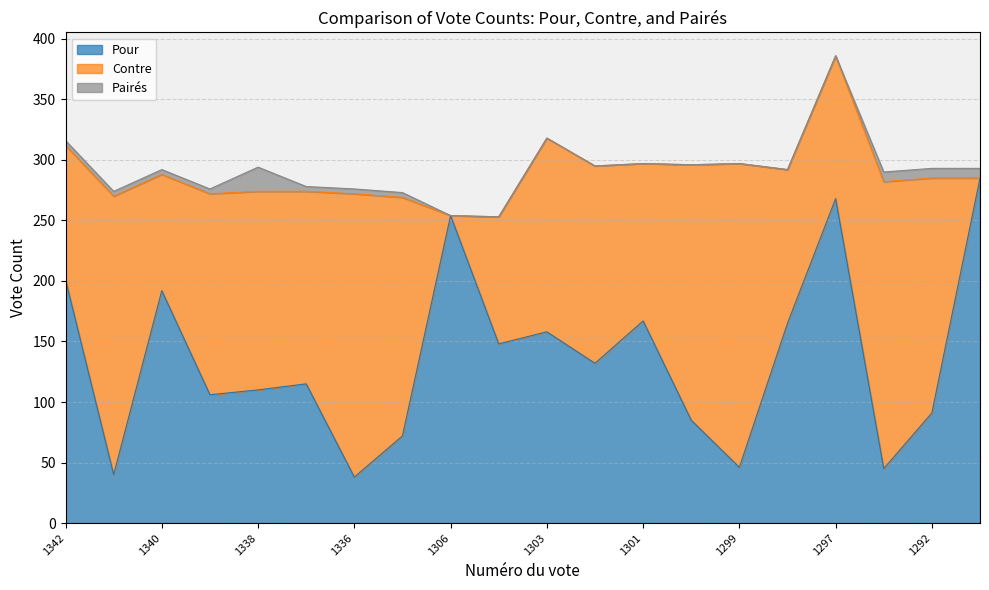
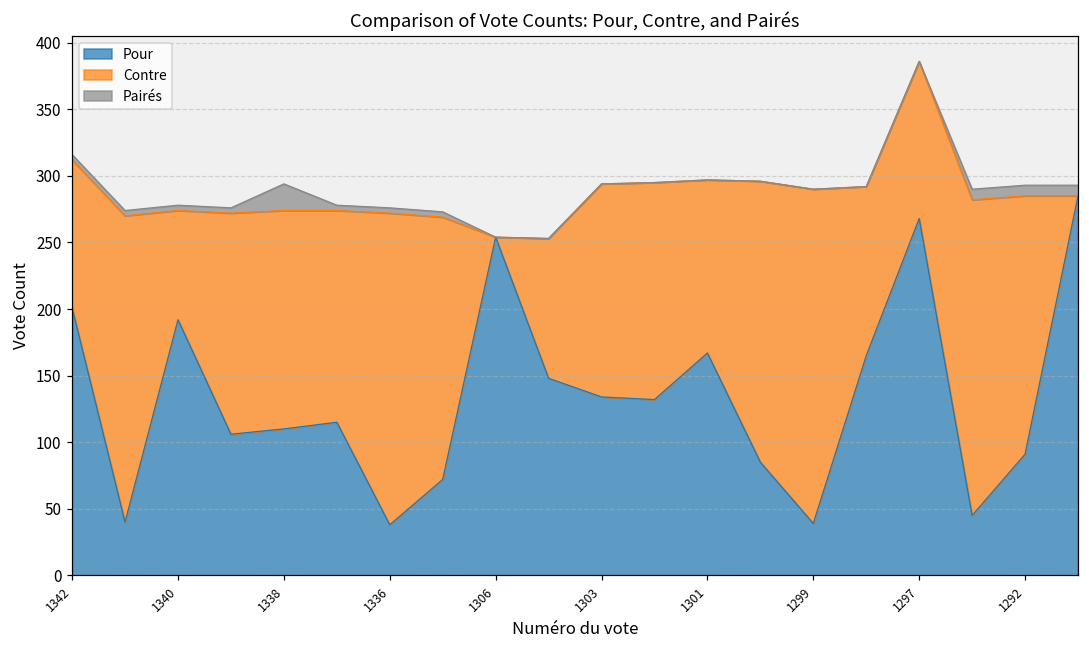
Contre, 1340: 96 -> 82
Pour, 1303: 158 -> 134
Pour, 1299: 46 -> 39
